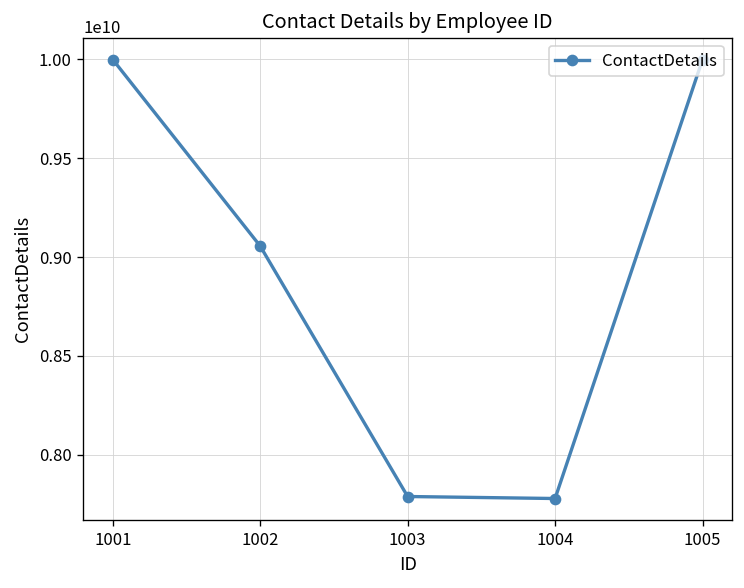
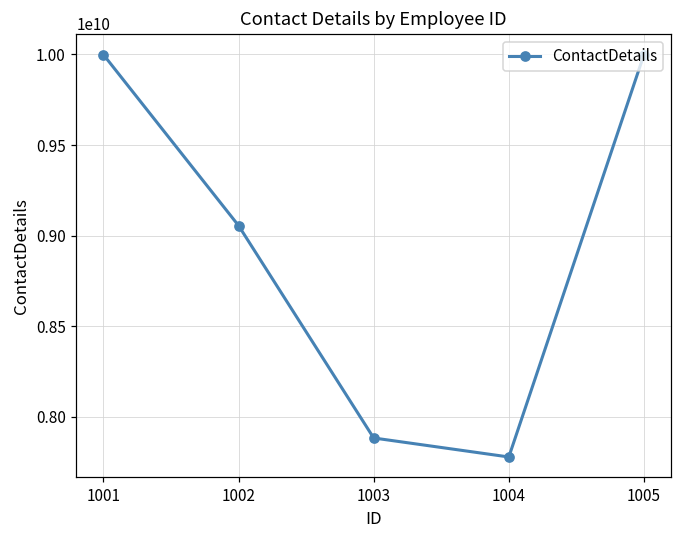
1003: 7790000000 -> 7880000000
